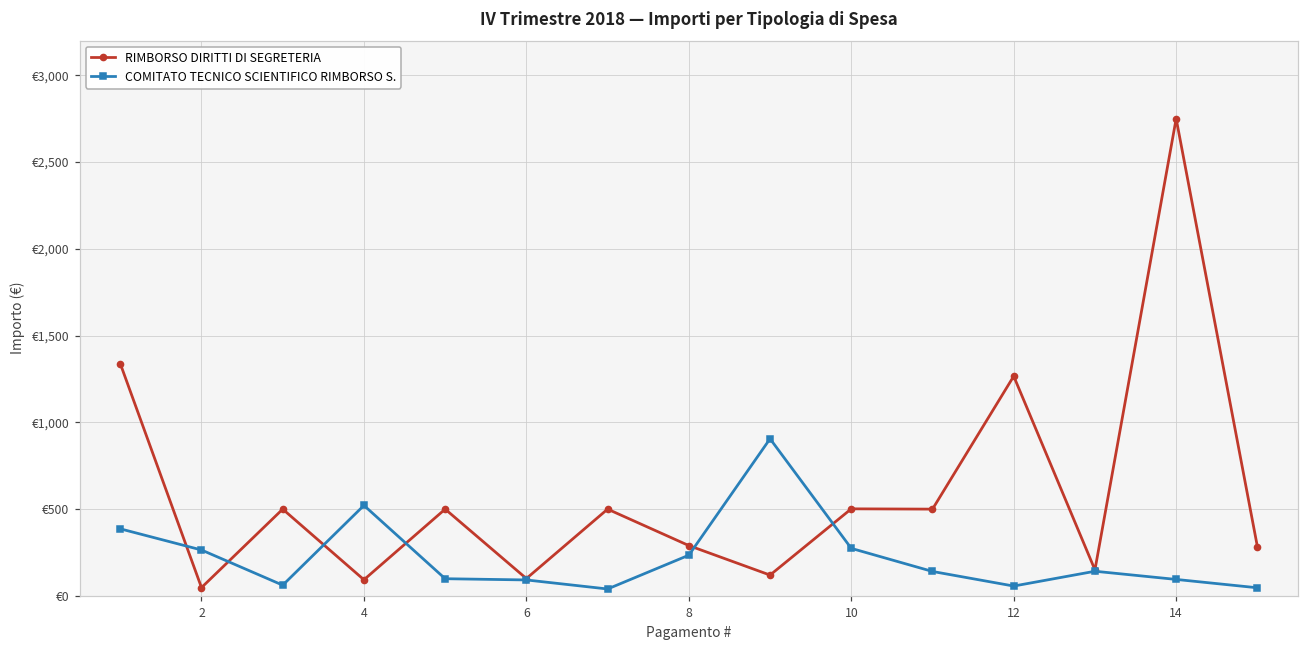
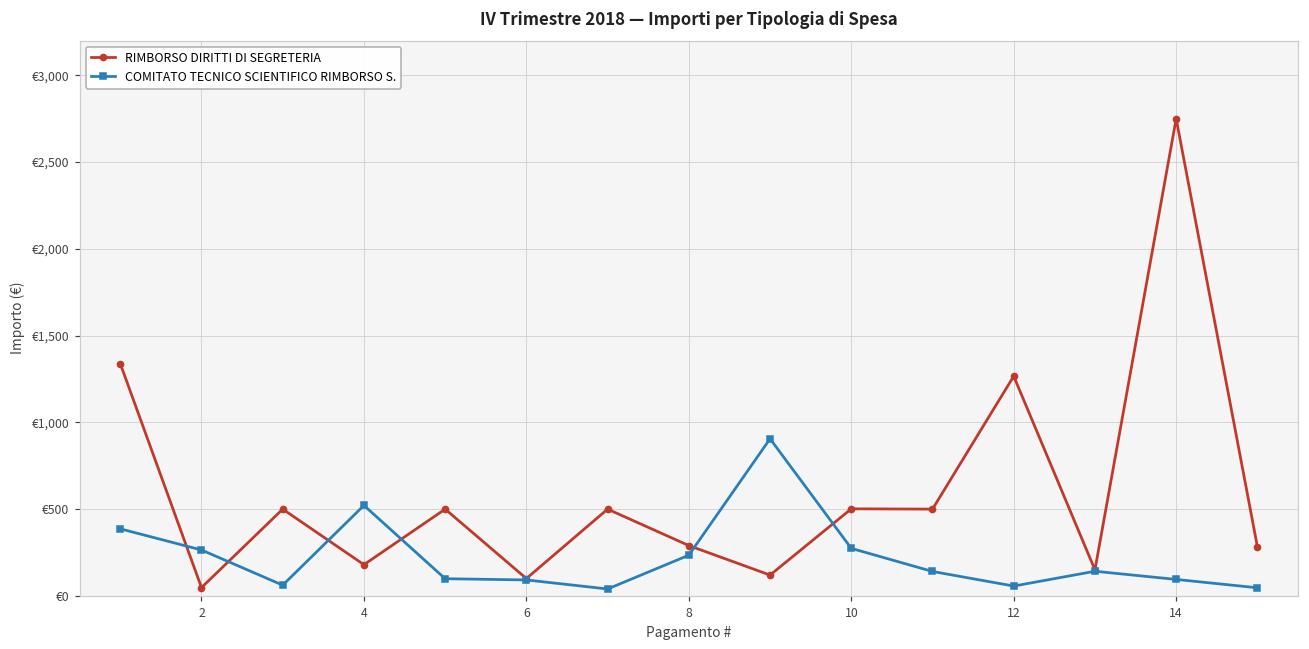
RIMBORSO DIRITTI DI SEGRETERIA, 4: €90 -> €180
